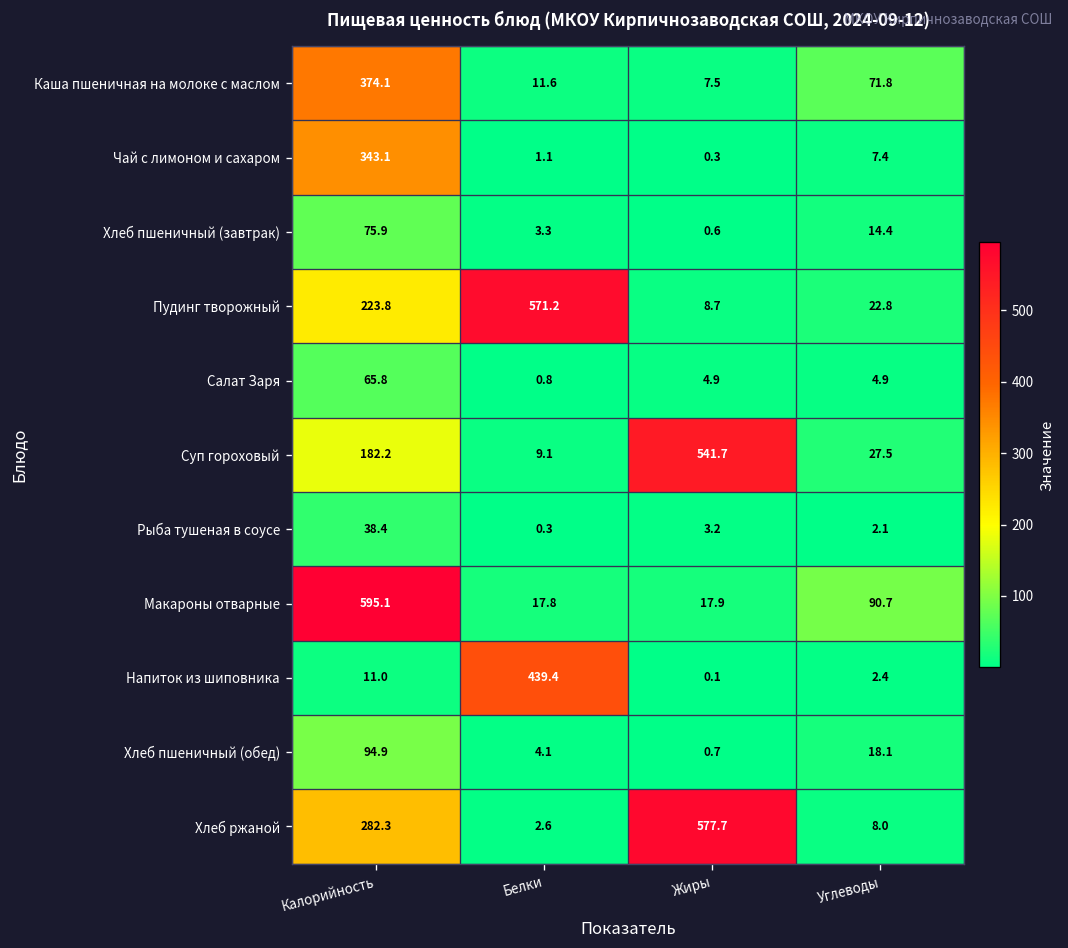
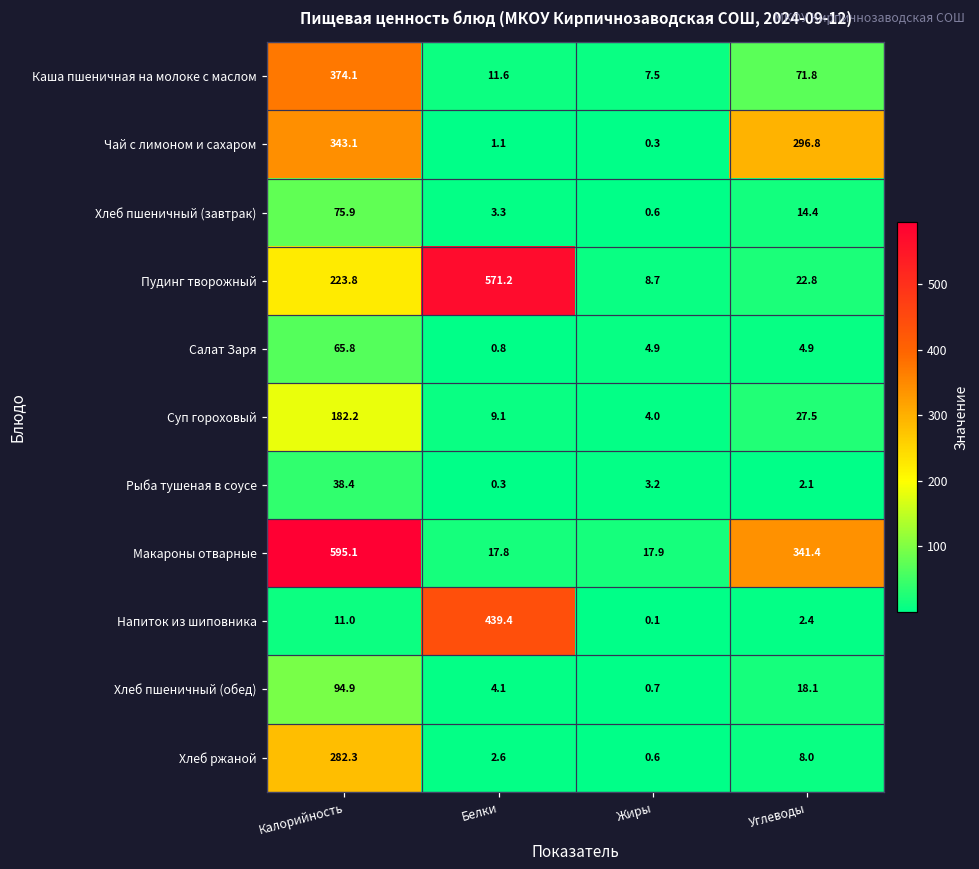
Чай с лимоном и сахаром, Углеводы: 7.4 -> 296.8
Суп гороховый, Жиры: 541.7 -> 4.0
Макароны отварные, Углеводы: 90.7 -> 341.4
Хлеб ржаной, Жиры: 577.7 -> 0.6
